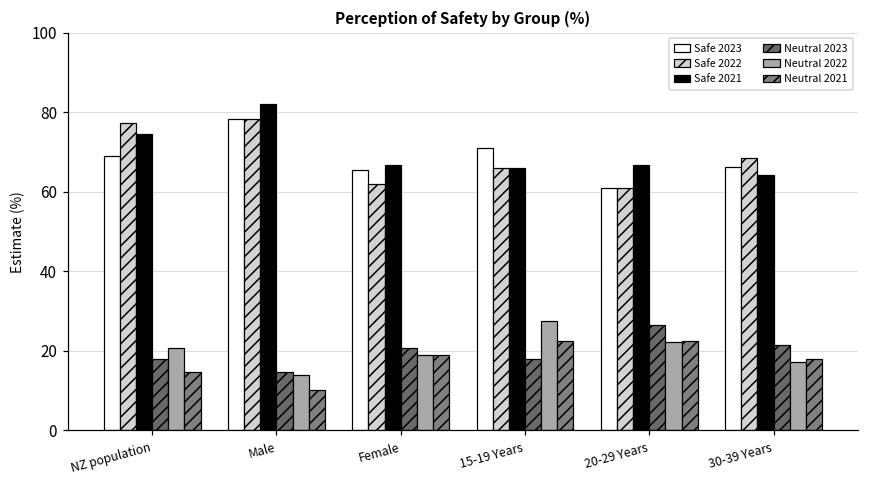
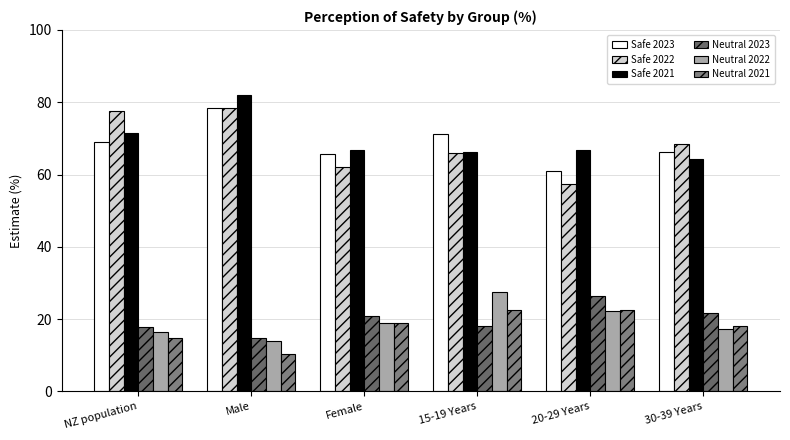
Safe 2021, NZ population: 74 -> 71
Neutral 2022, NZ population: 21 -> 17
Safe 2022, 20-29 Years: 61 -> 57
